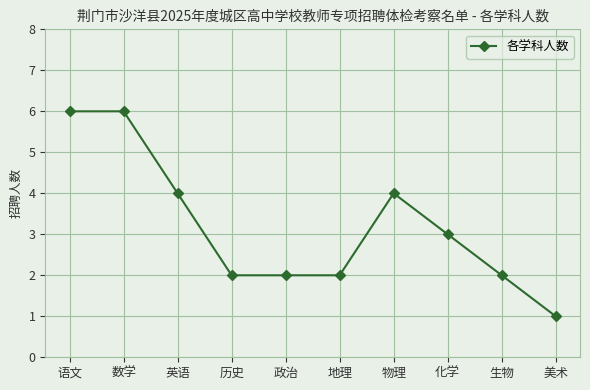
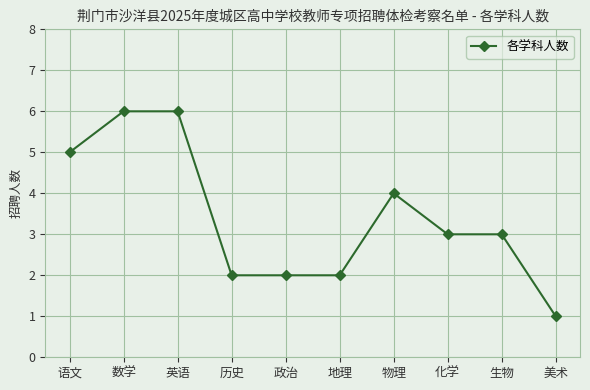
语文: 6 -> 5
英语: 4 -> 6
生物: 2 -> 3
